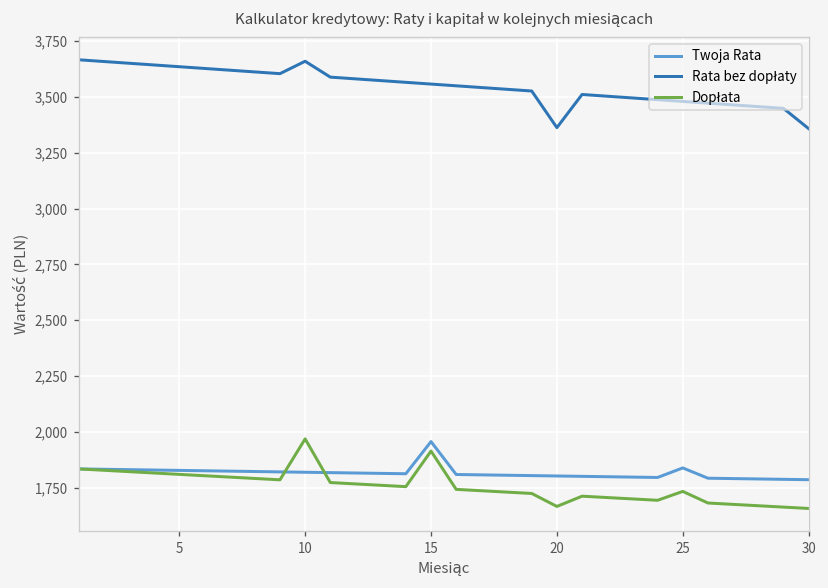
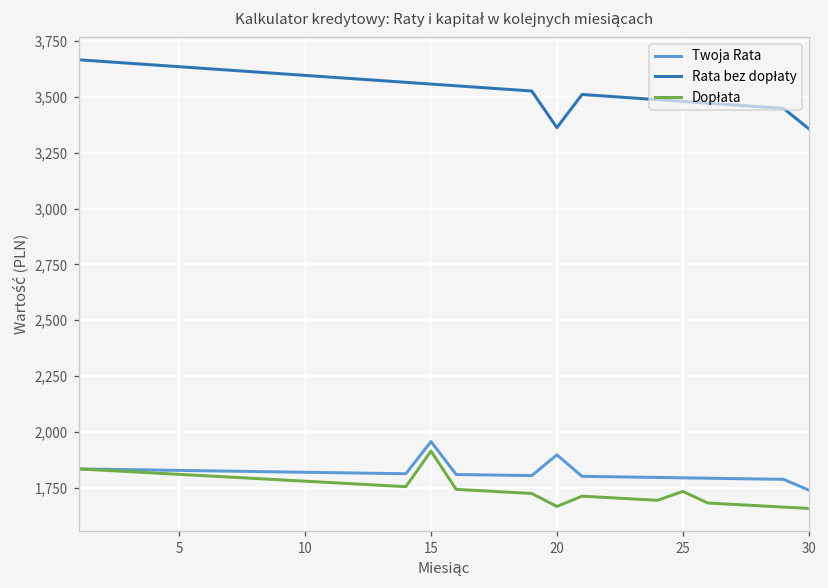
Rata bez dopłaty, 10: 3,660 -> 3,600
Dopłata, 10: 1,970 -> 1,780
Twoja Rata, 20: 1,800 -> 1,900
Twoja Rata, 25: 1,840 -> 1,790
Twoja Rata, 30: 1,790 -> 1,740
